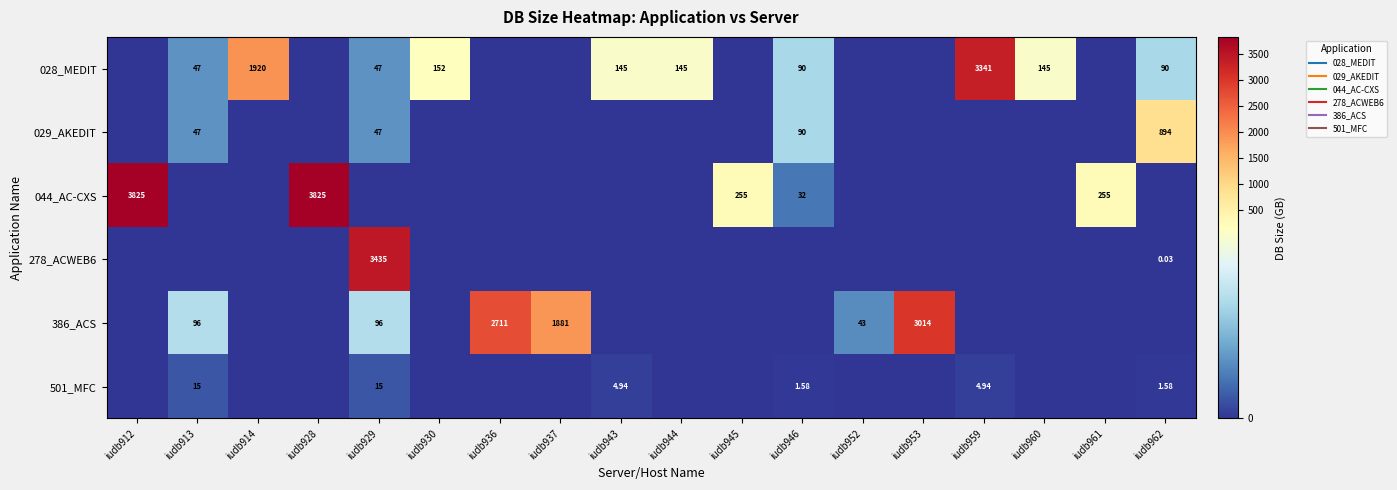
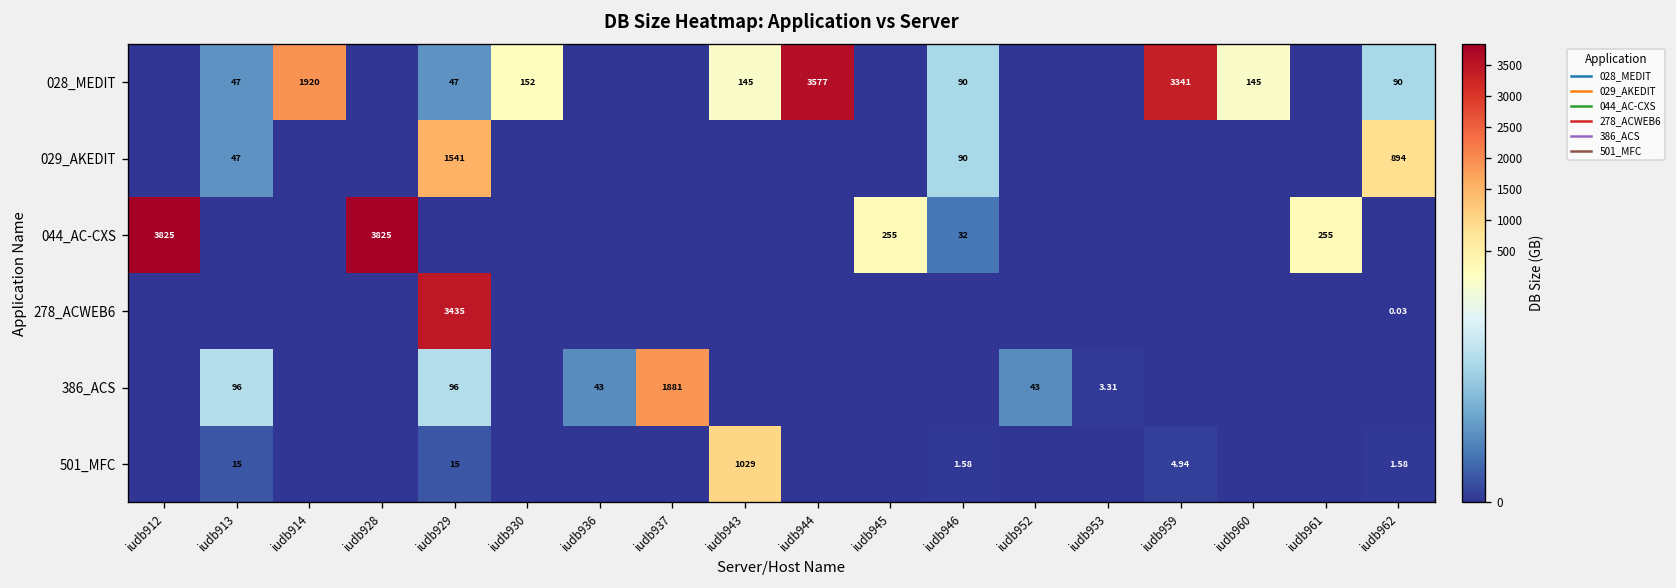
028_MEDIT, iudb944: 145 -> 3577
029_AKEDIT, iudb929: 47 -> 1541
386_ACS, iudb936: 2711 -> 43
386_ACS, iudb953: 3014 -> 3.31
501_MFC, iudb943: 4.94 -> 1029
